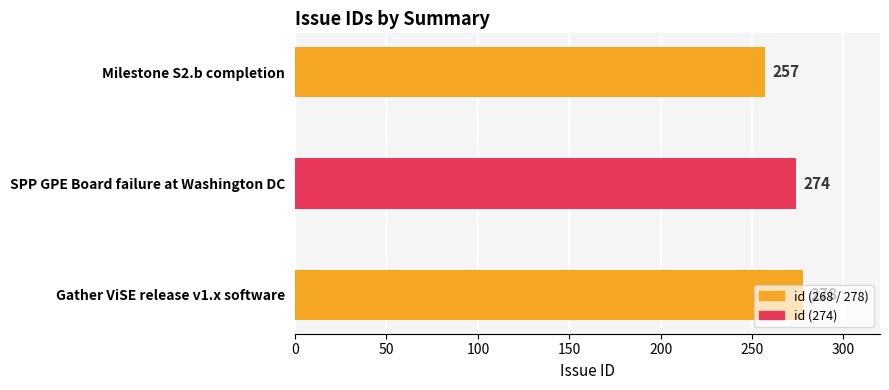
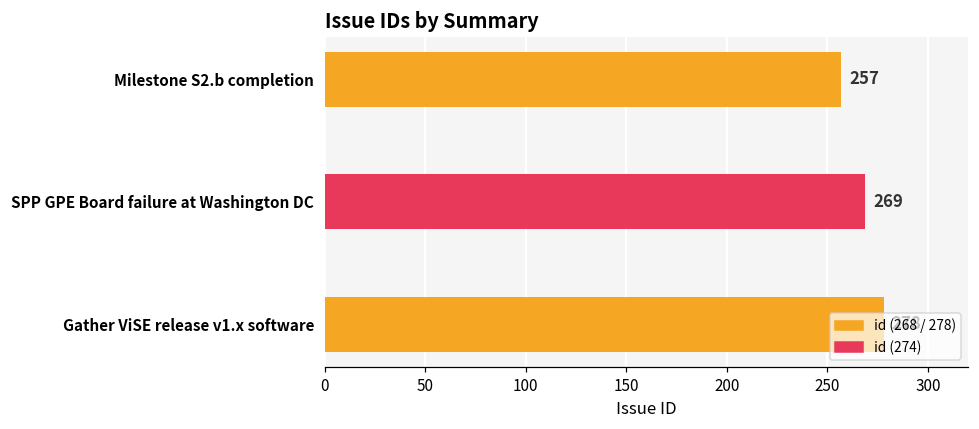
SPP GPE Board failure at Washington DC: 274 -> 269
